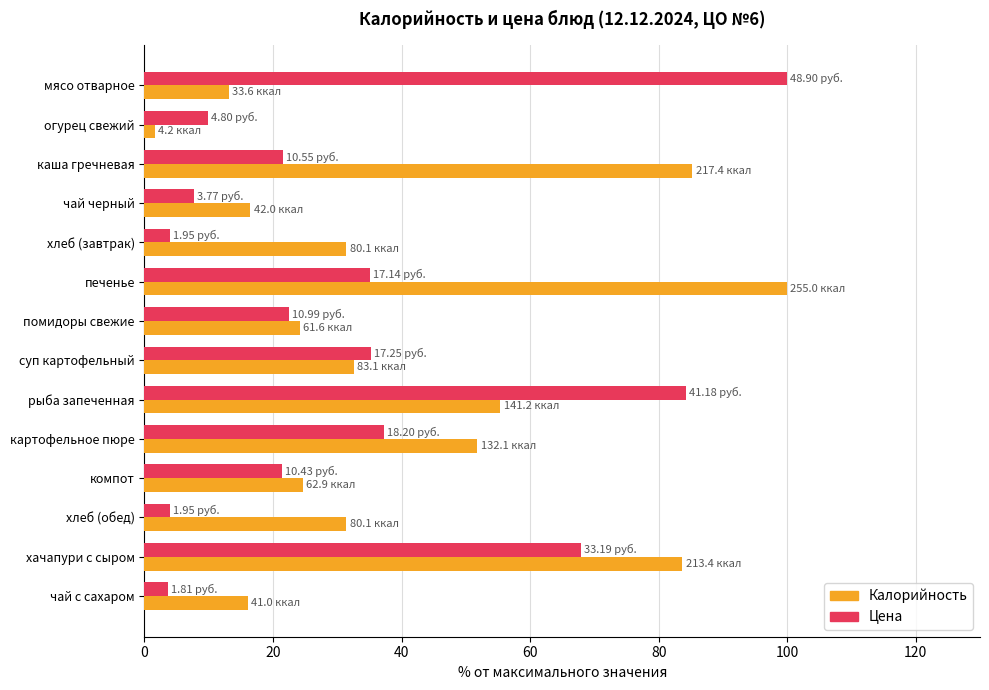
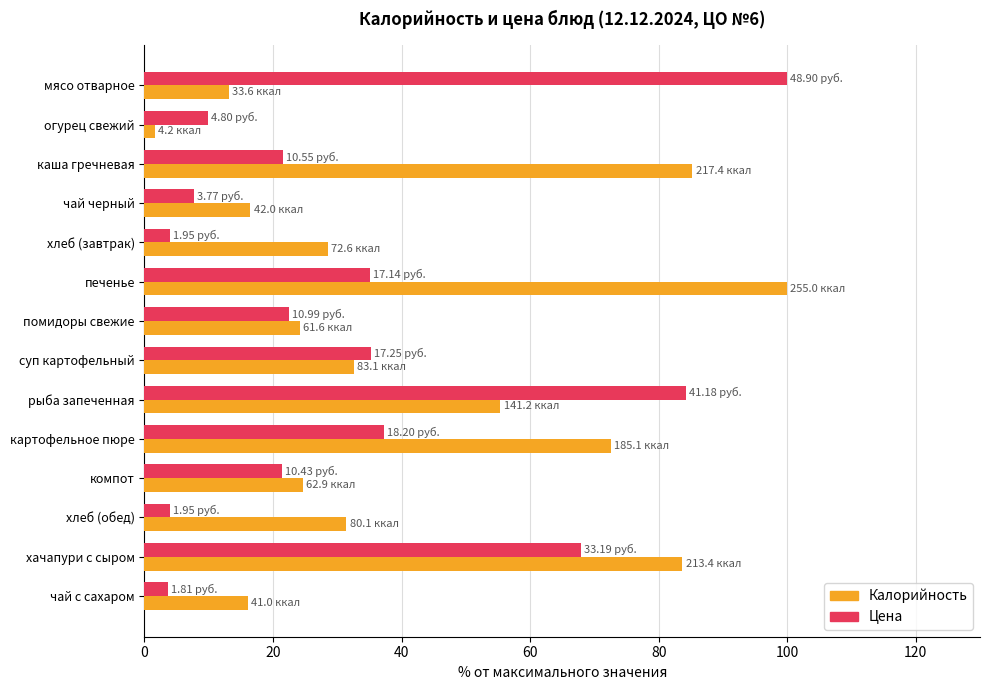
Калорийность, хлеб (завтрак): 80.1 -> 72.6
Калорийность, картофельное пюре: 132.1 -> 185.1
